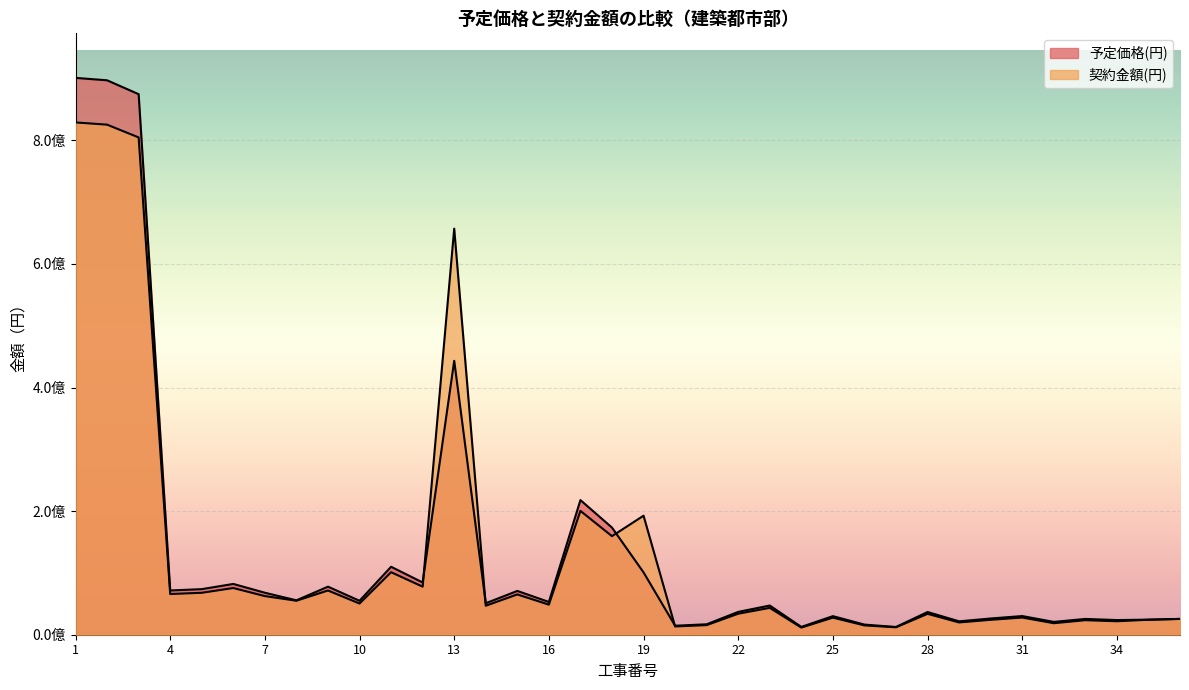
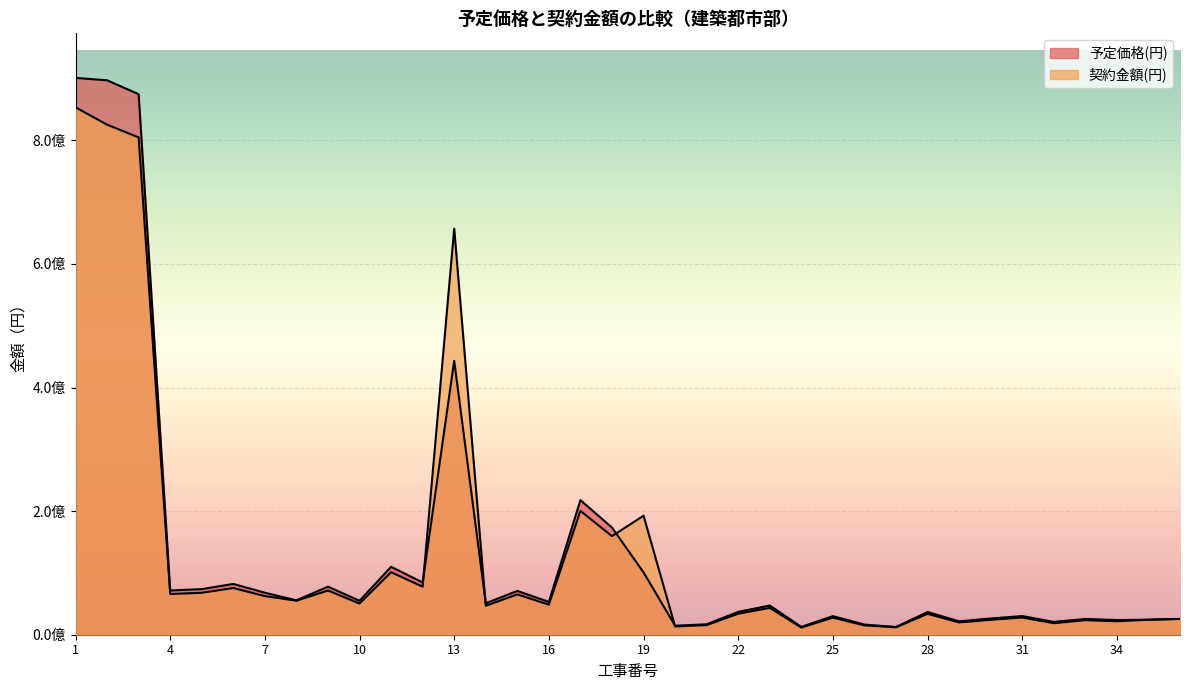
契約金額(円), 1: 8.3億 -> 8.5億
